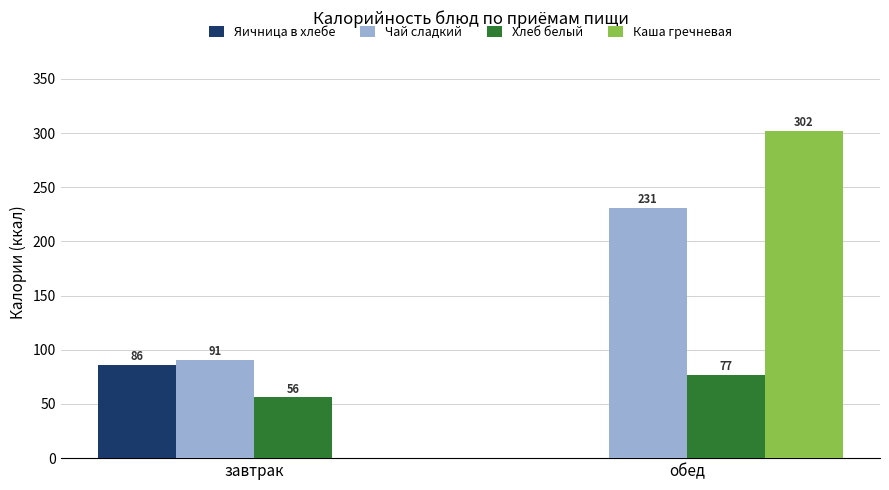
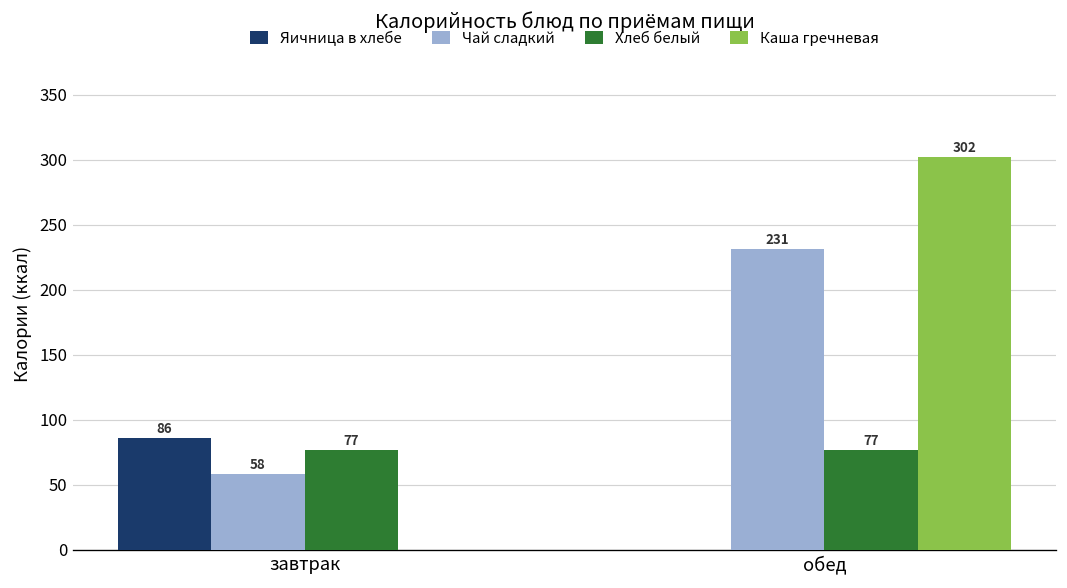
Чай сладкий, завтрак: 91 -> 58
Хлеб белый, завтрак: 56 -> 77
